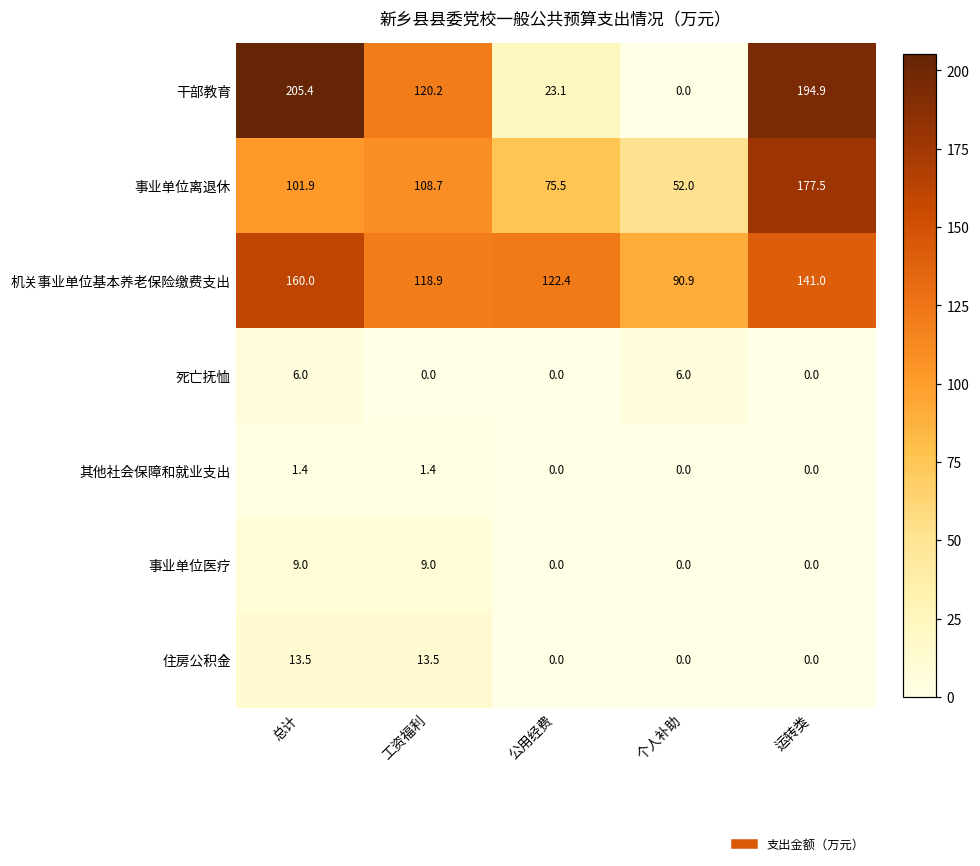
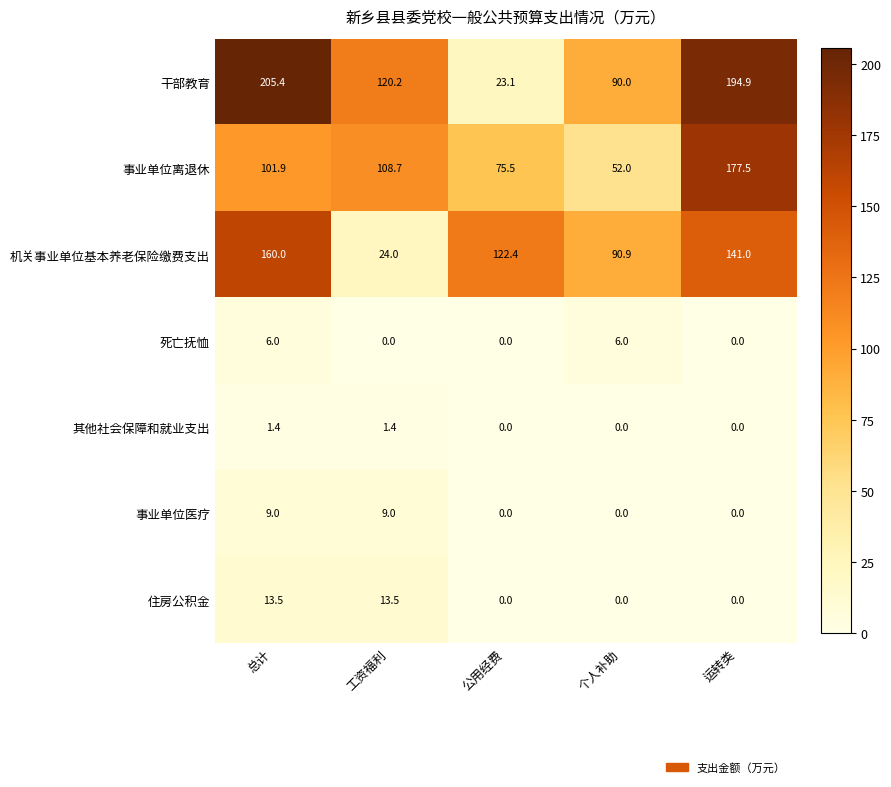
干部教育, 个人补助: 0.0 -> 90.0
机关事业单位基本养老保险缴费支出, 工资福利: 118.9 -> 24.0
